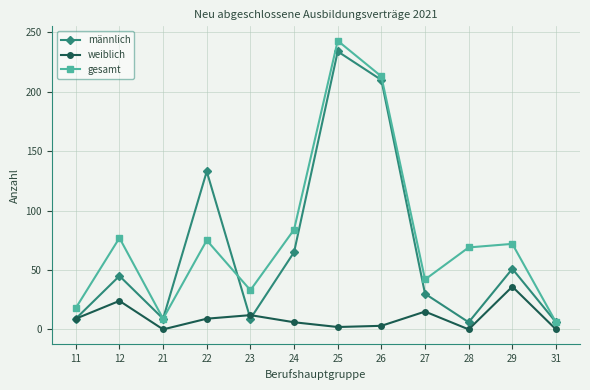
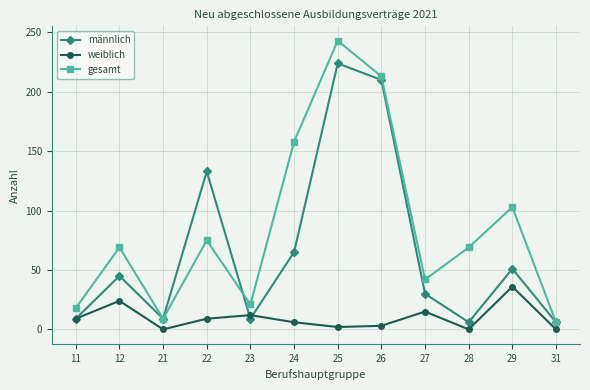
gesamt, 12: 77 -> 69
gesamt, 23: 33 -> 21
gesamt, 24: 84 -> 158
männlich, 25: 234 -> 224
gesamt, 29: 72 -> 103
